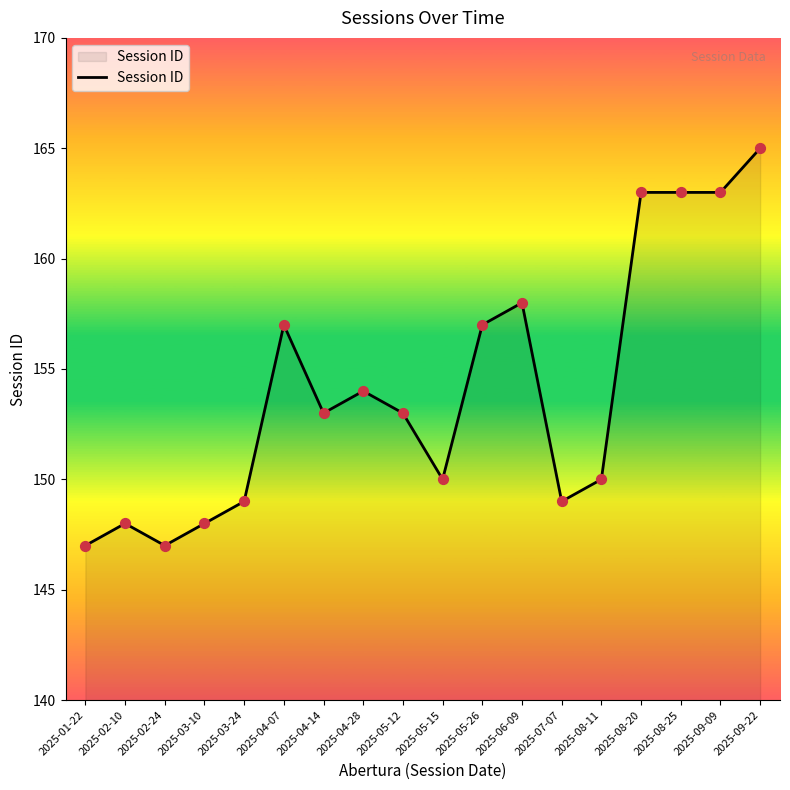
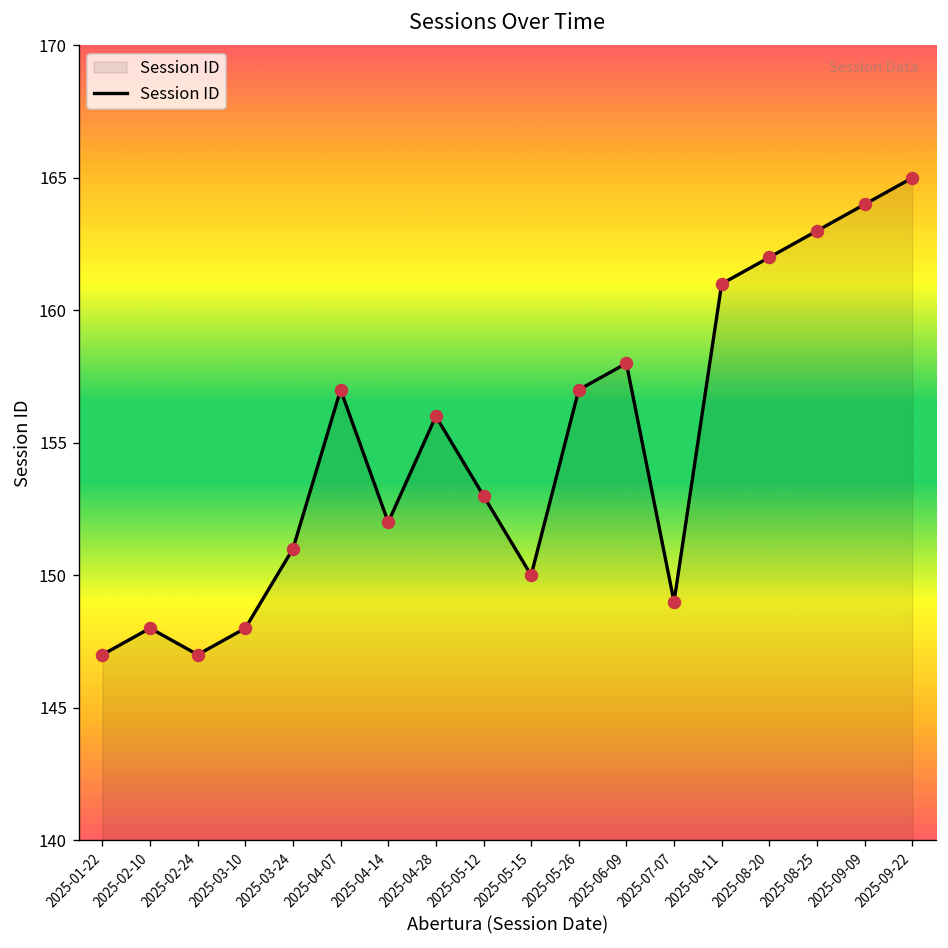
2025-03-24: 149 -> 151
2025-04-14: 153 -> 152
2025-04-28: 154 -> 156
2025-08-11: 150 -> 161
2025-08-20: 163 -> 162
2025-09-09: 163 -> 164
